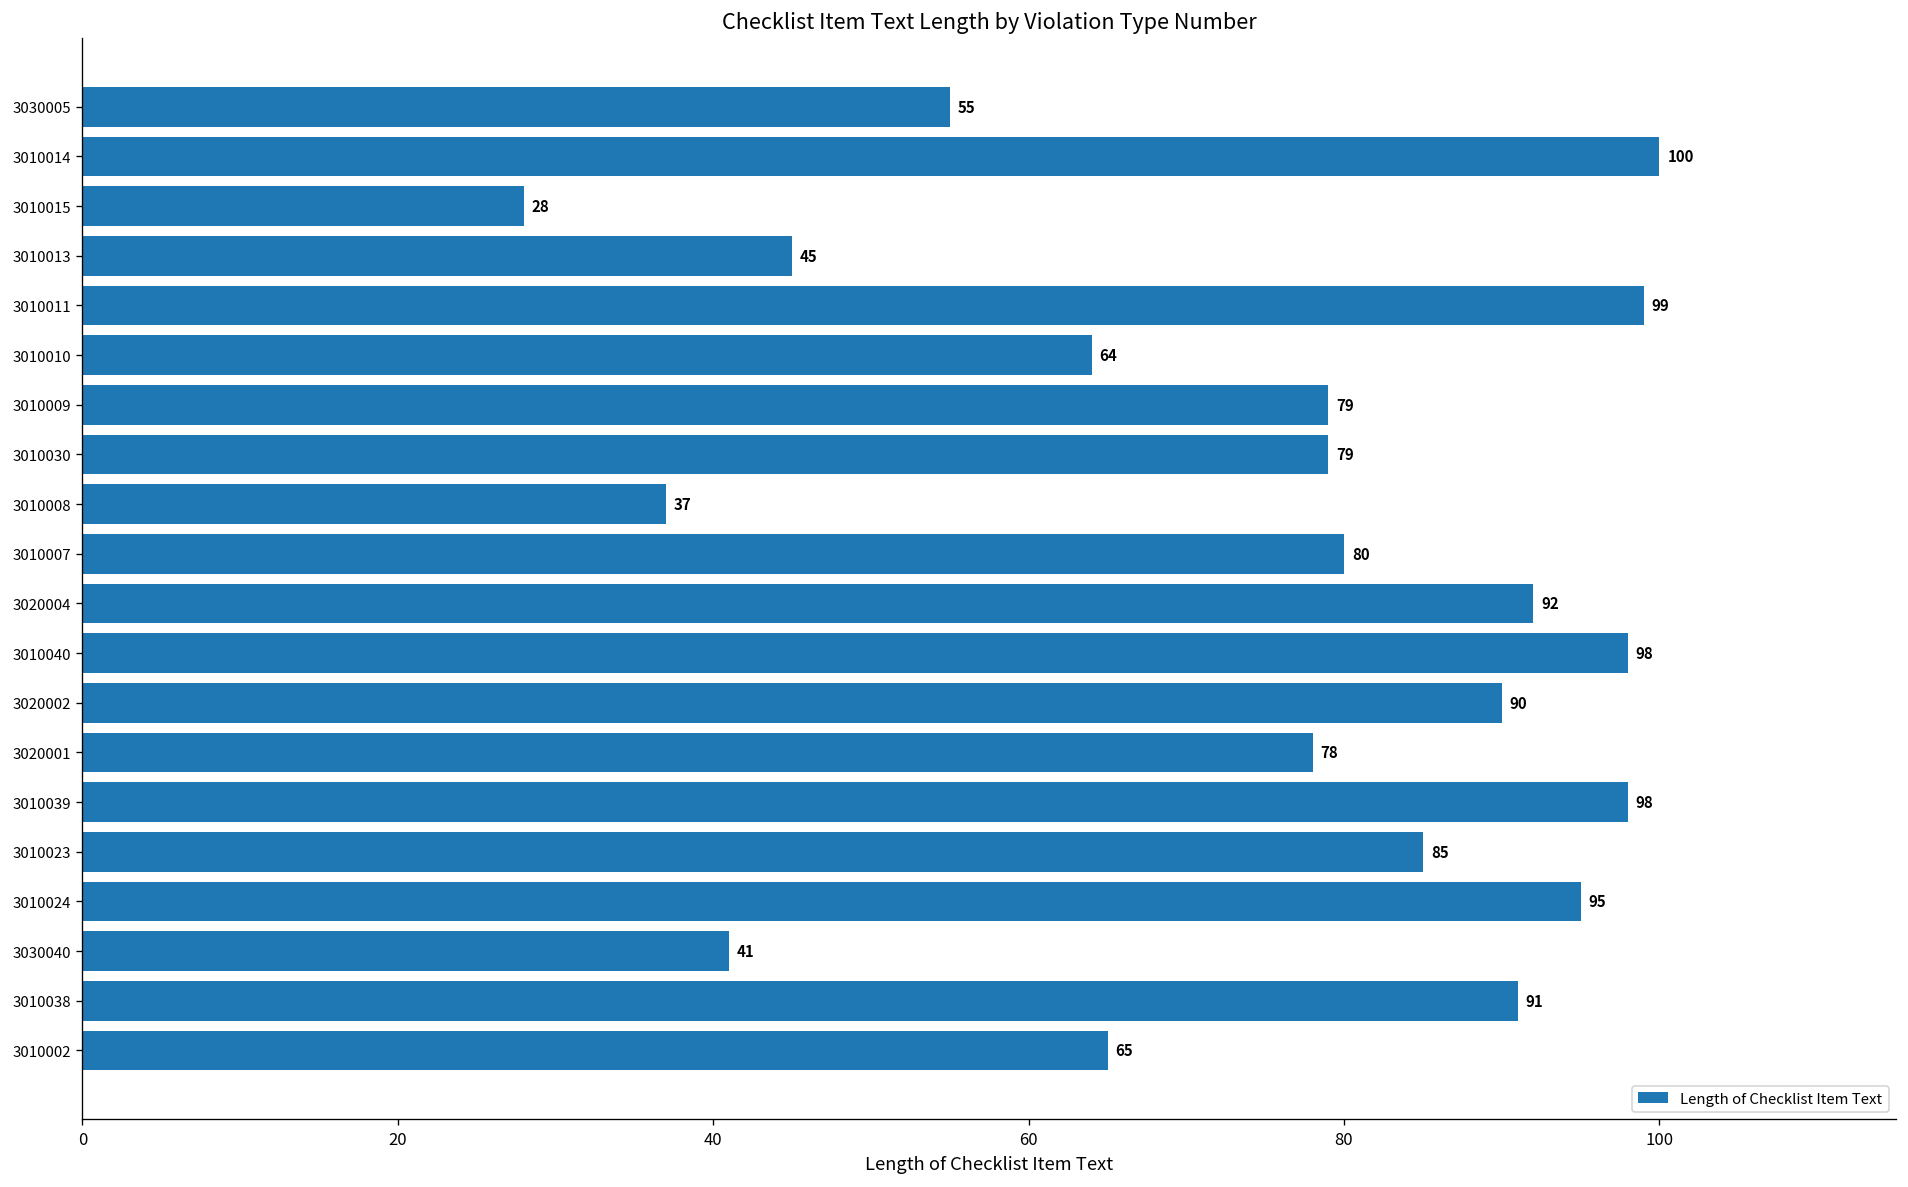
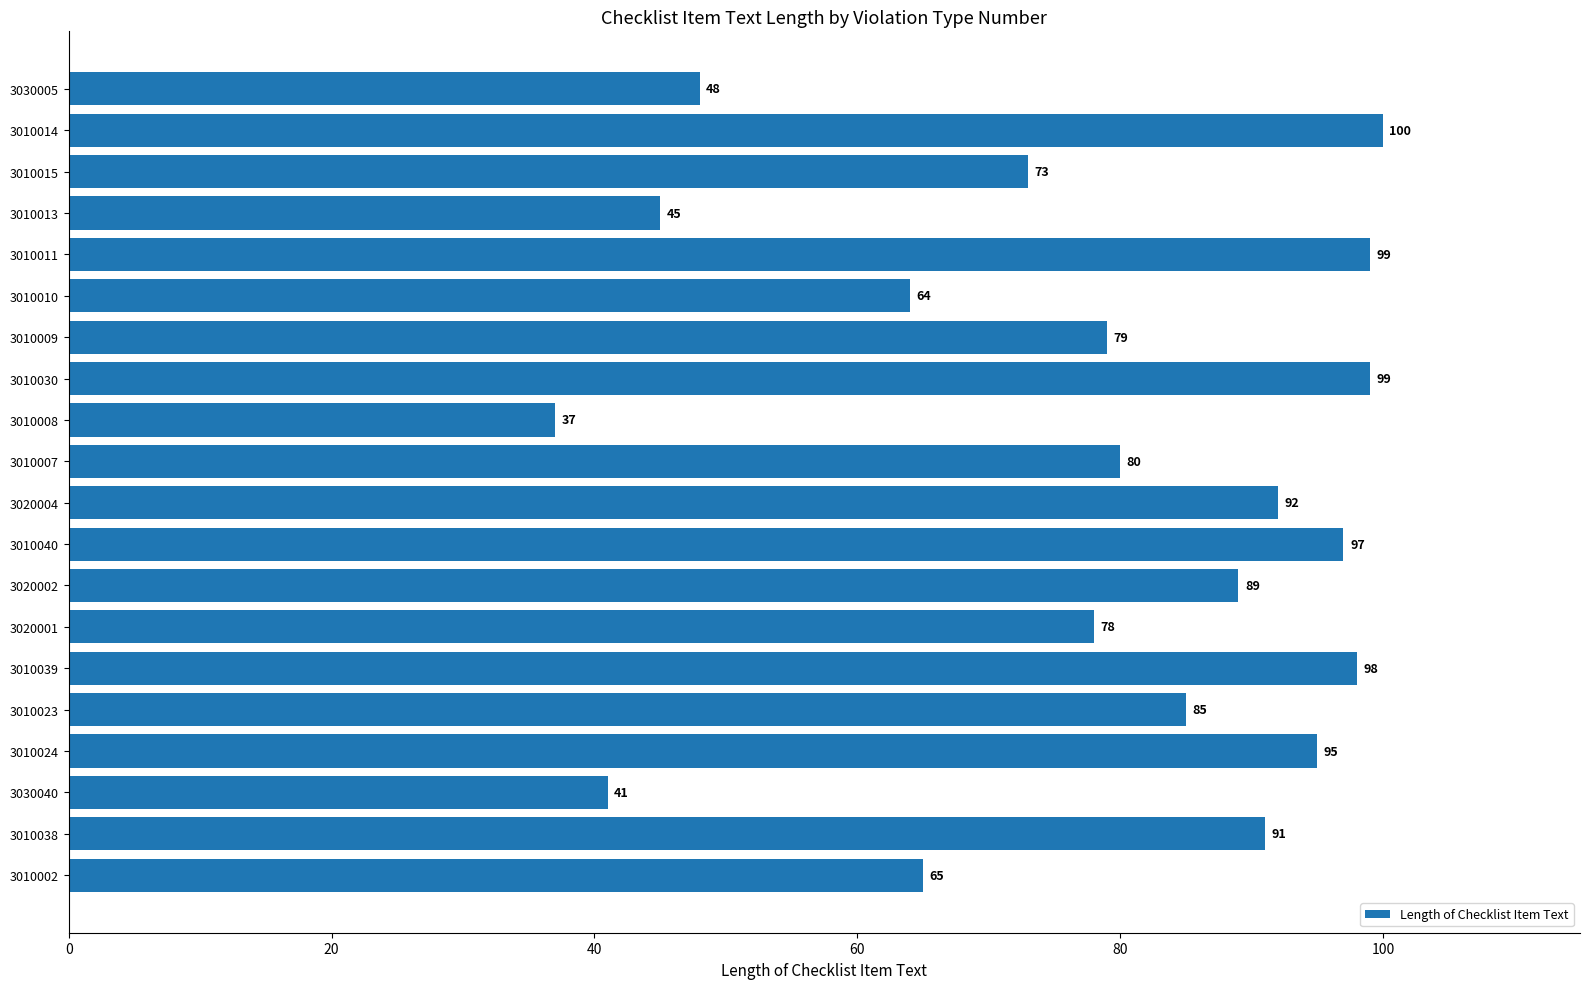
3030005: 55 -> 48
3010015: 28 -> 73
3010030: 79 -> 99
3010040: 98 -> 97
3020002: 90 -> 89
